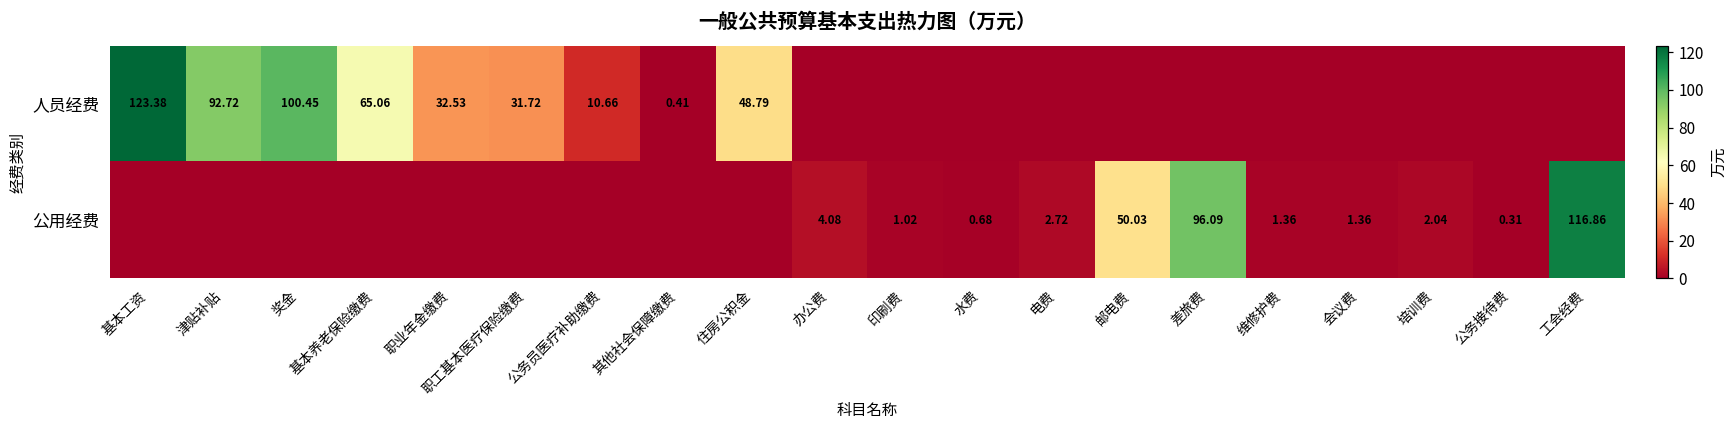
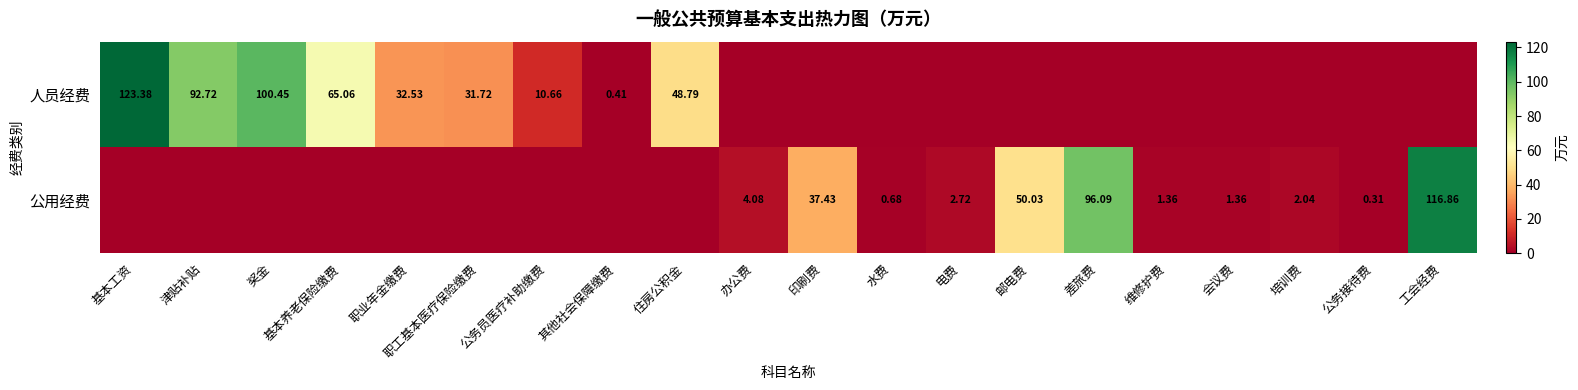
公用经费, 印刷费: 1.02 -> 37.43
